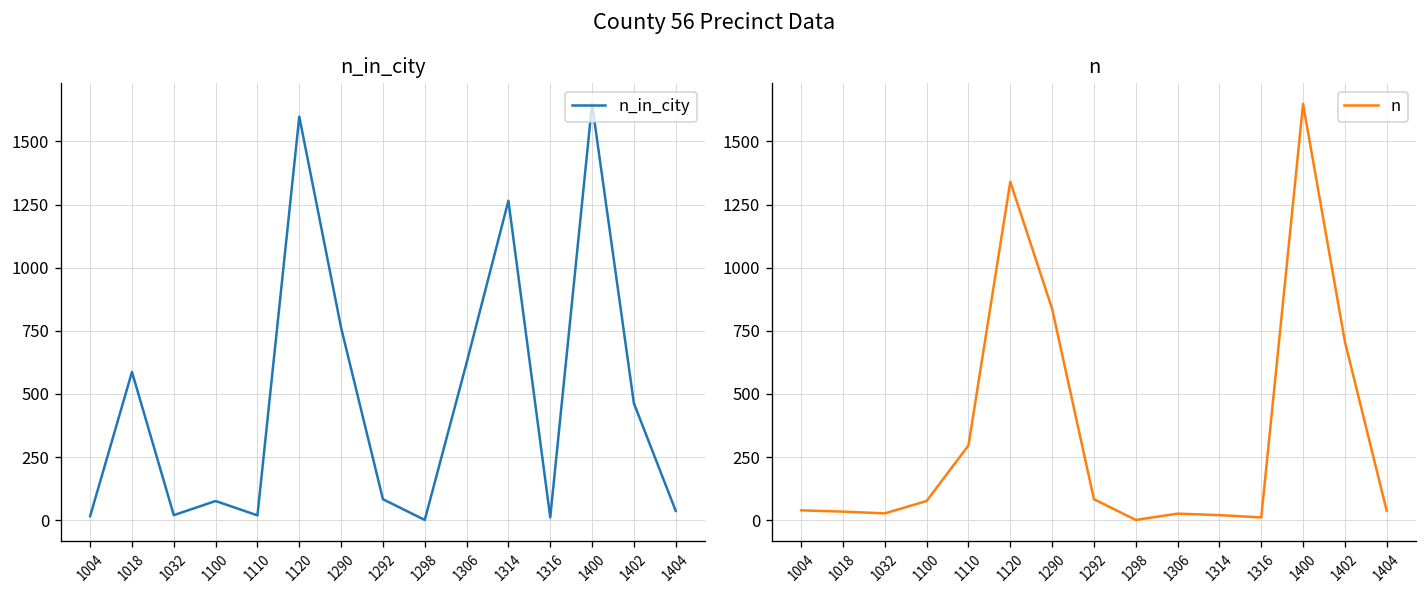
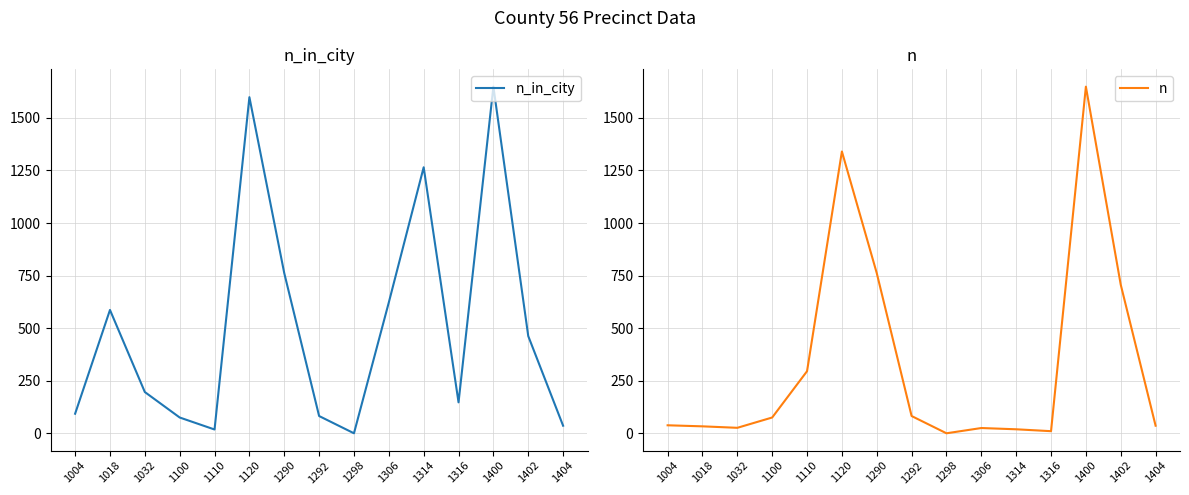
n_in_city, 1004: 20 -> 90
n_in_city, 1032: 20 -> 200
n_in_city, 1316: 10 -> 150
n, 1290: 840 -> 760
